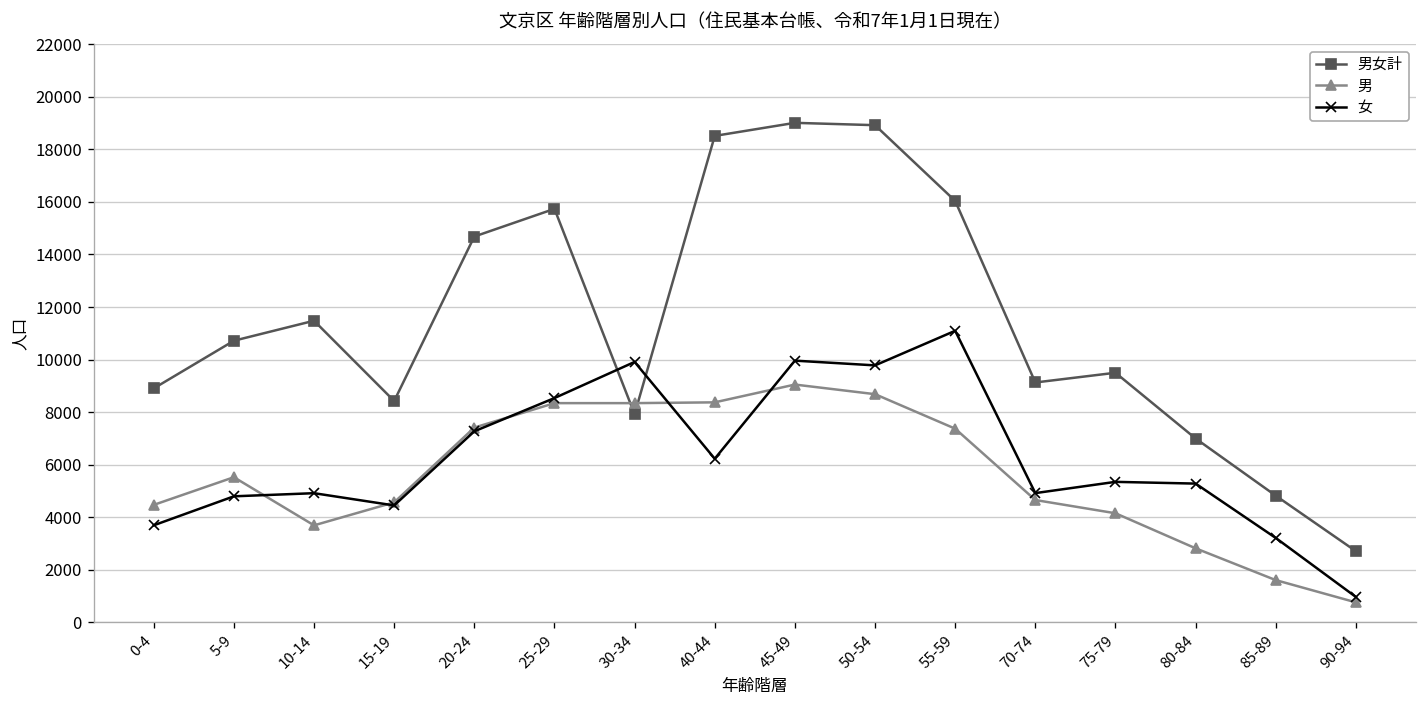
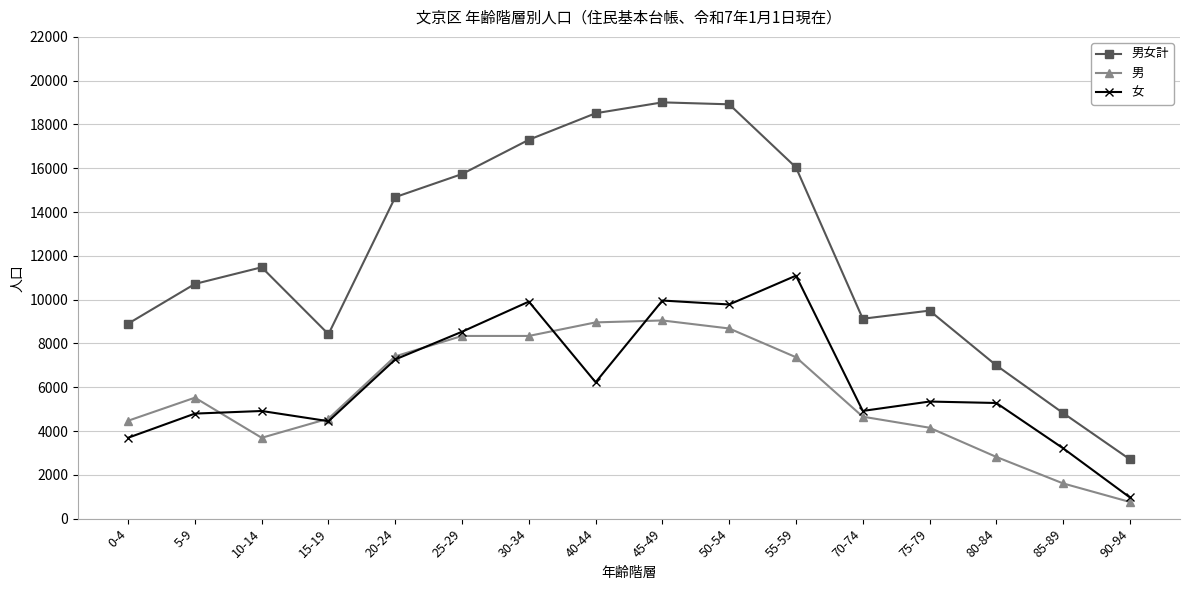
男女計, 30-34: 7900 -> 17300
男, 40-44: 8400 -> 9000
